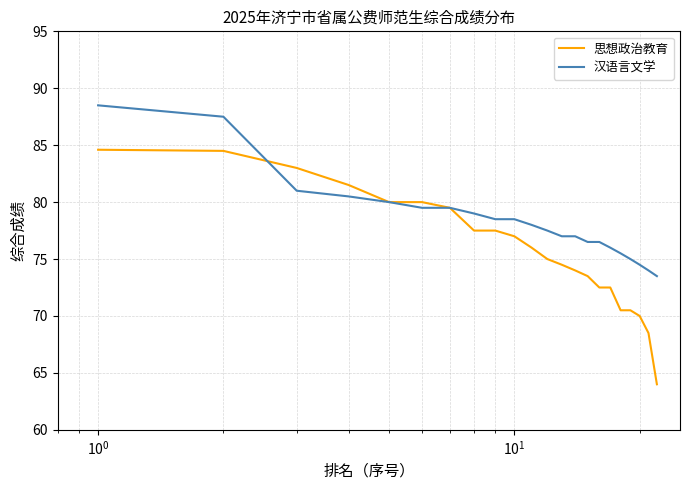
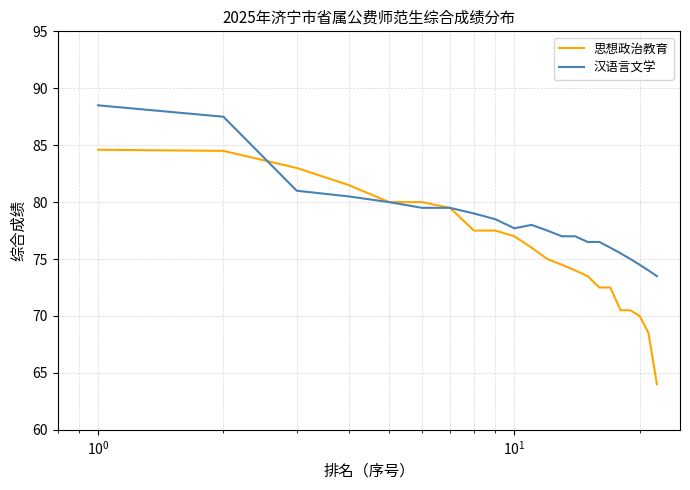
汉语言文学, 10^1: 78.5 -> 77.7
